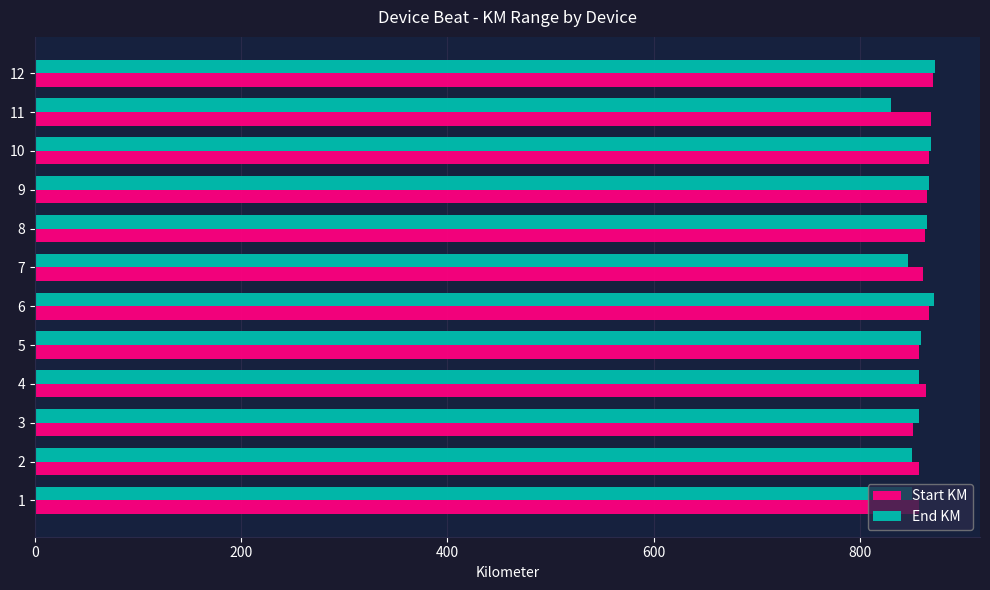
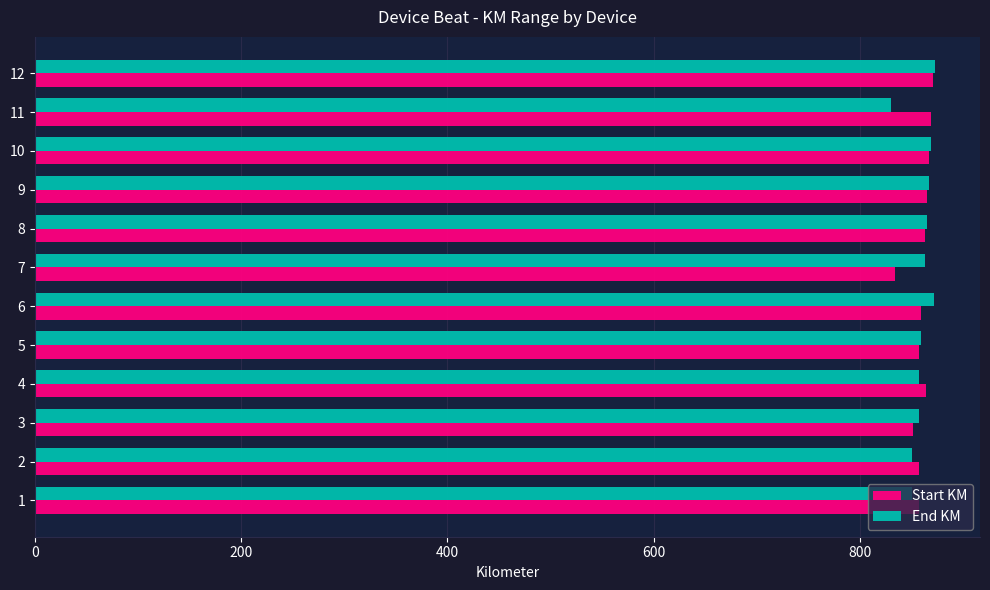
End KM, 7: 847 -> 863
Start KM, 7: 861 -> 834
Start KM, 6: 867 -> 859
